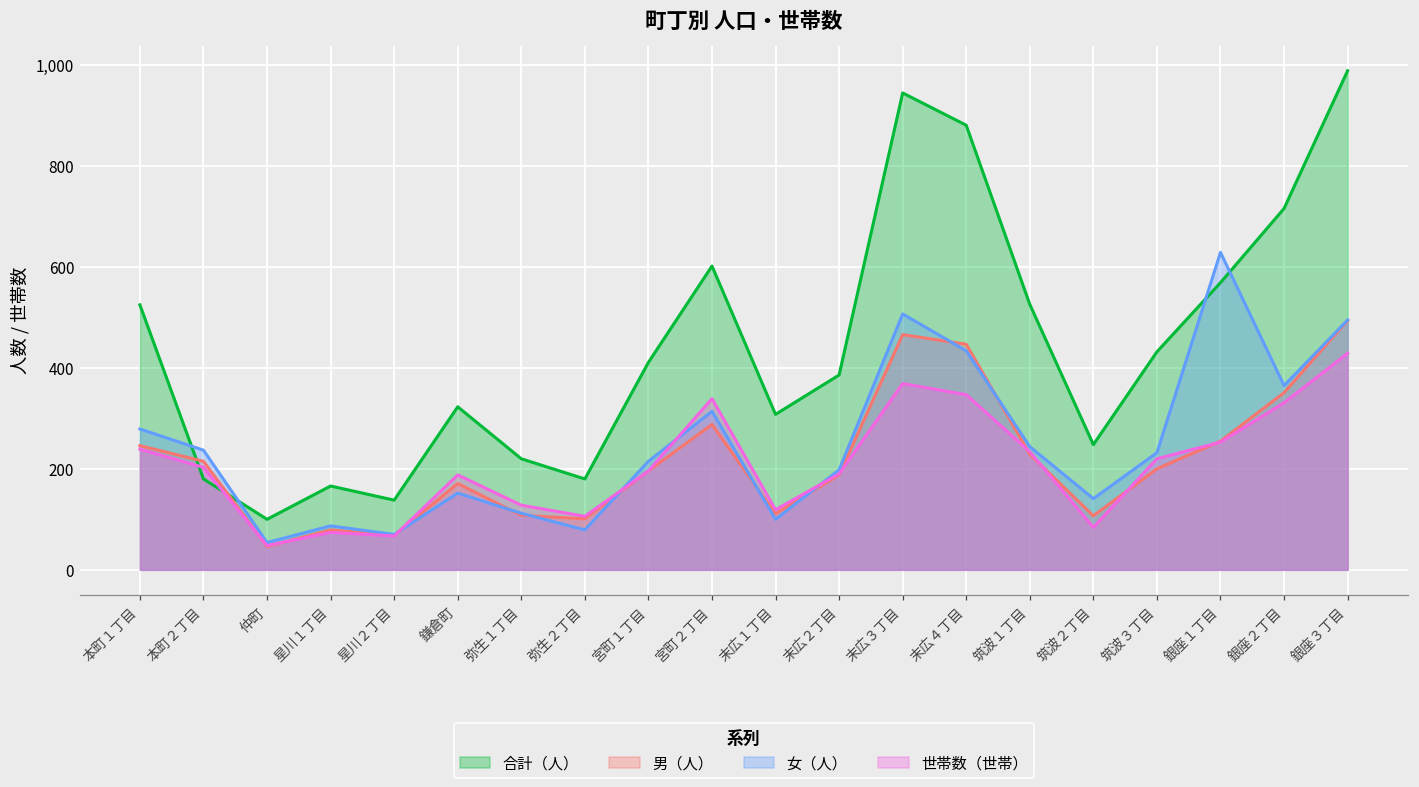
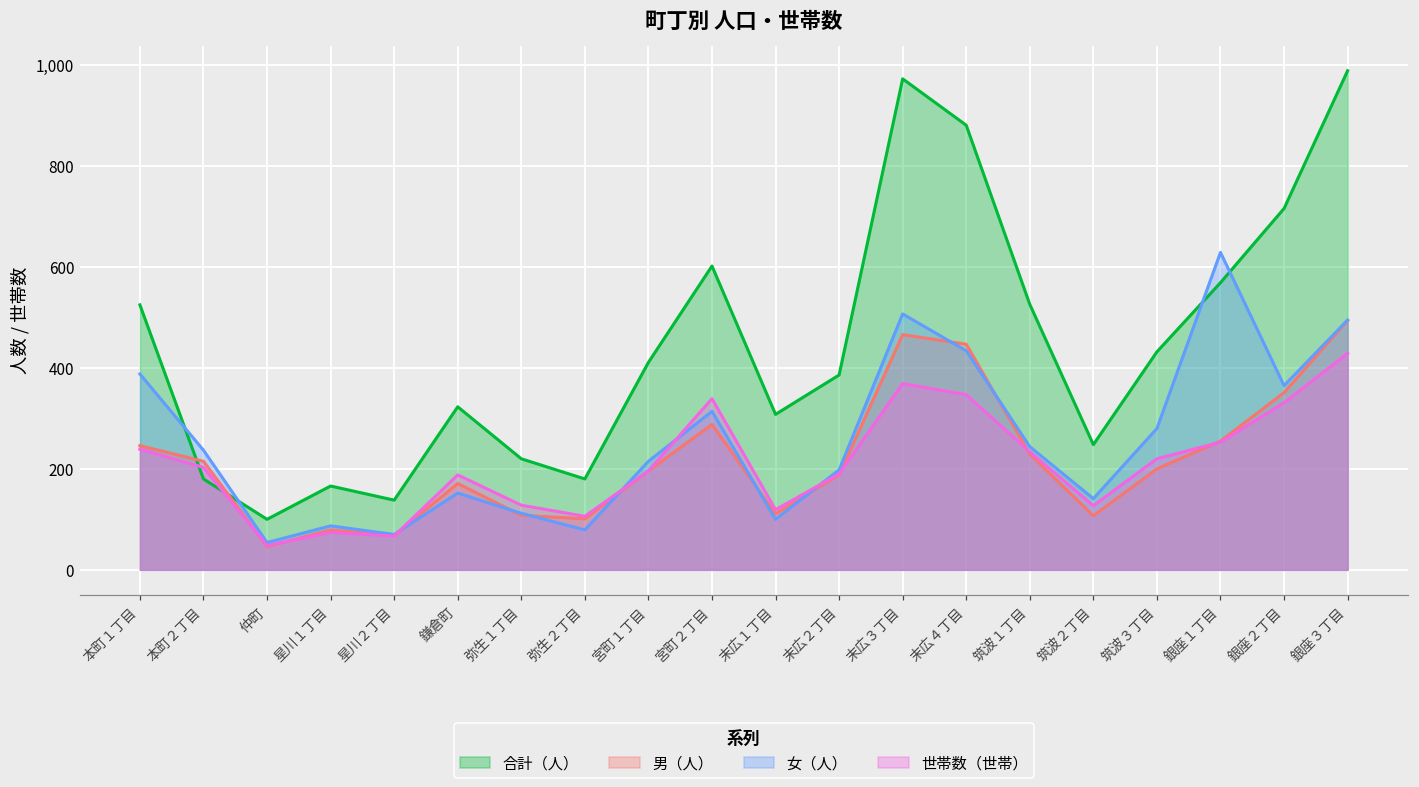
女（人）, 本町１丁目: 280 -> 390
合計（人）, 末広３丁目: 950 -> 970
世帯数（世帯）, 筑波２丁目: 80 -> 130
女（人）, 筑波３丁目: 230 -> 280
